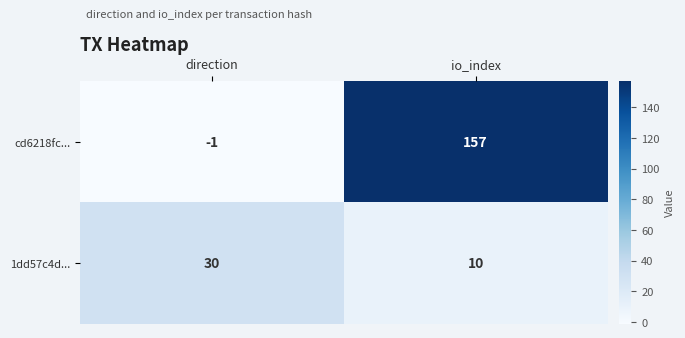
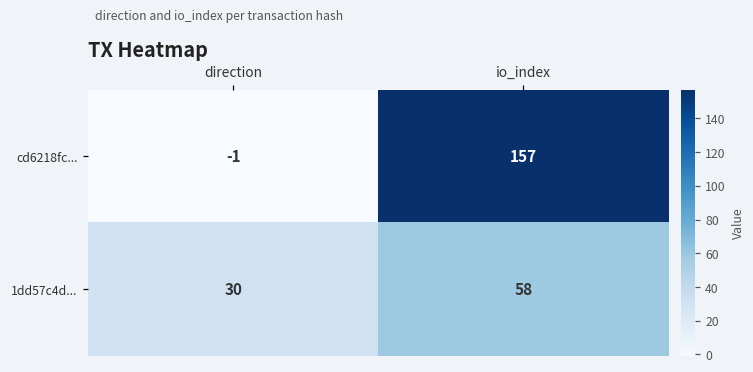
1dd57c4d..., io_index: 10 -> 58
